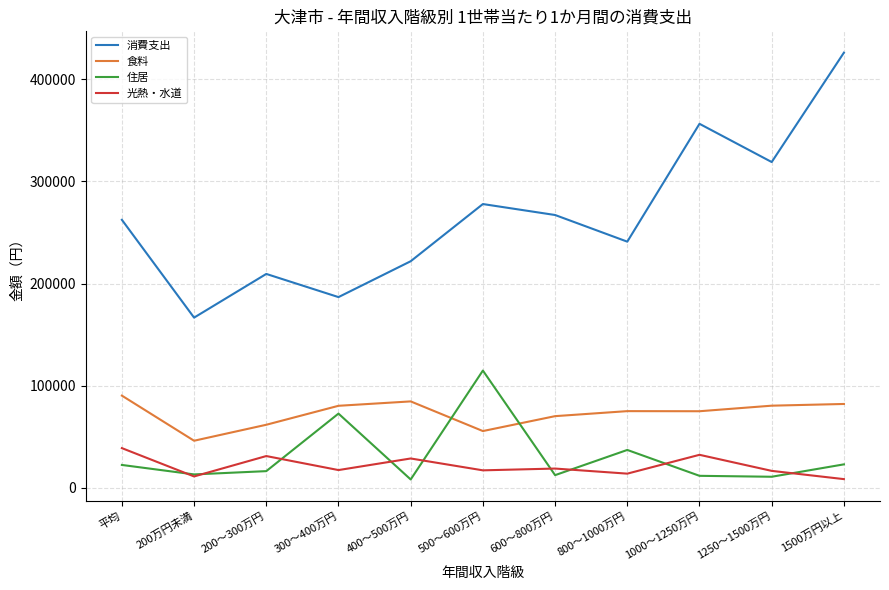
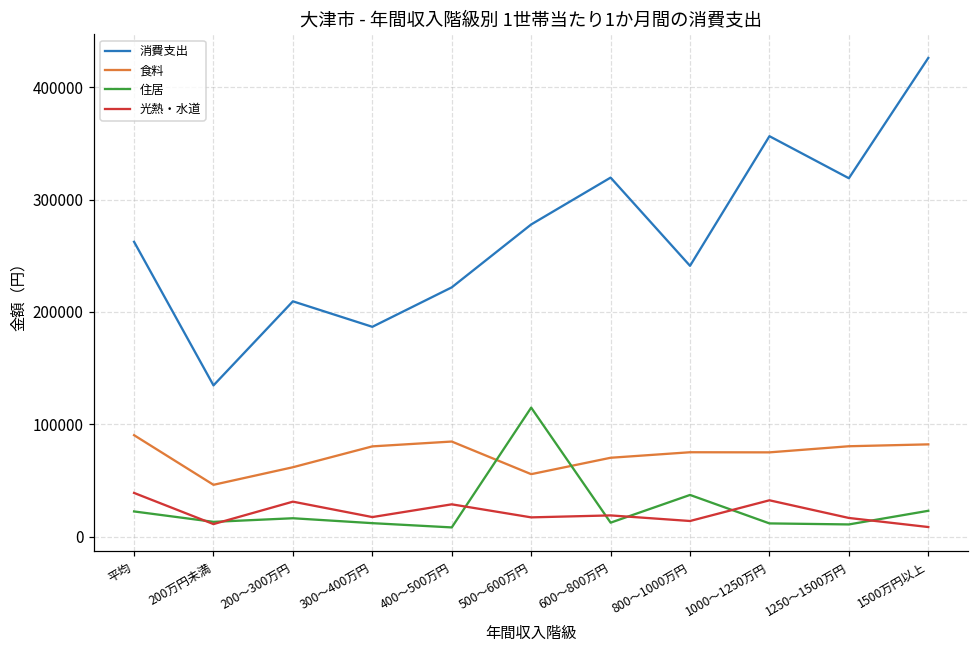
消費支出, 200万円未満: 167000 -> 135000
住居, 300～400万円: 73000 -> 12000
消費支出, 600～800万円: 267000 -> 320000
